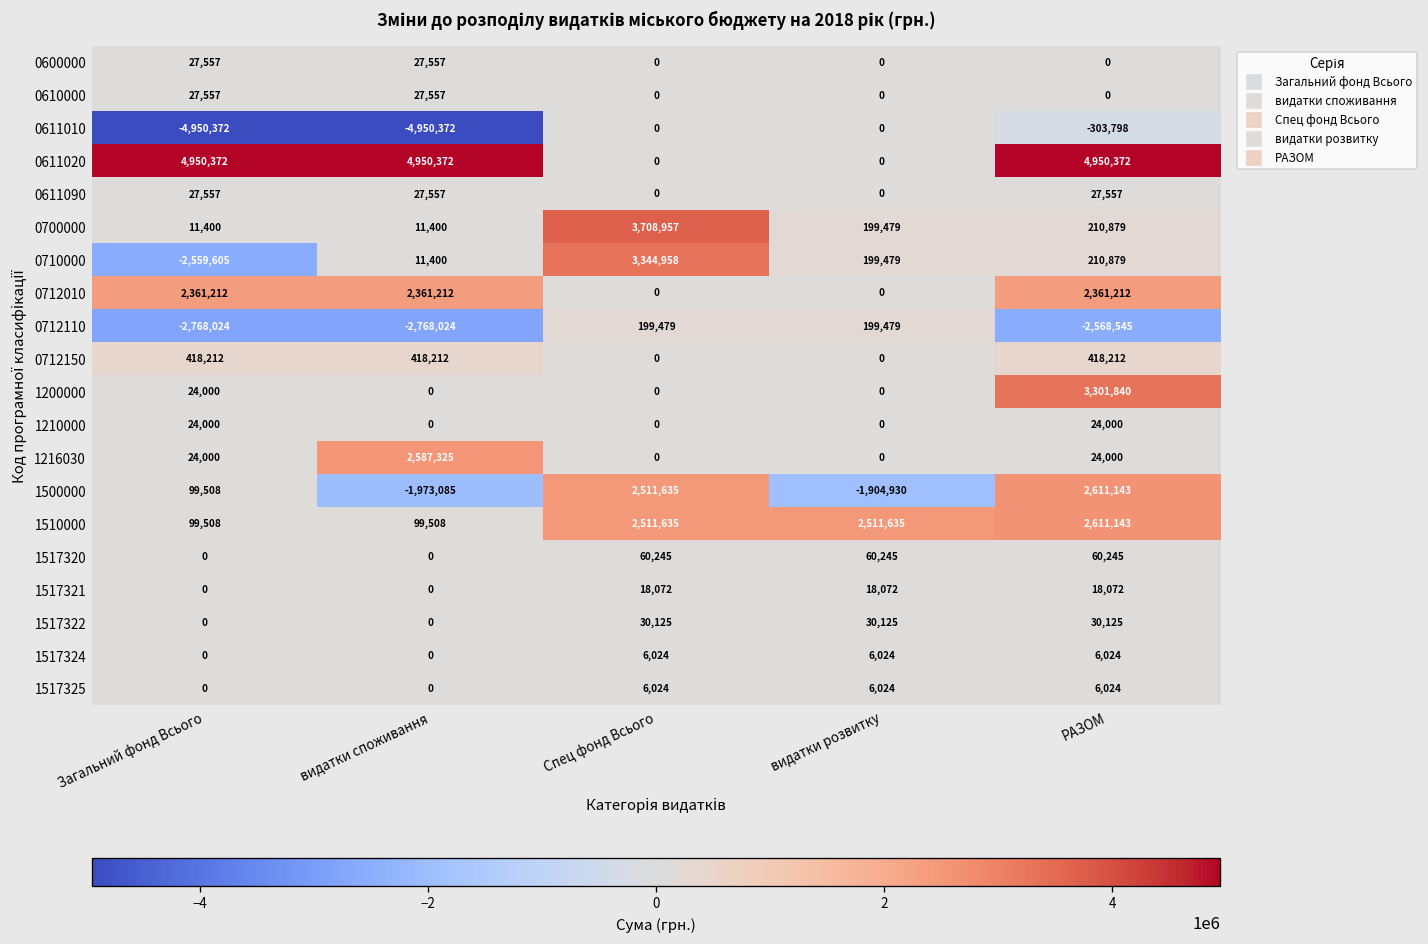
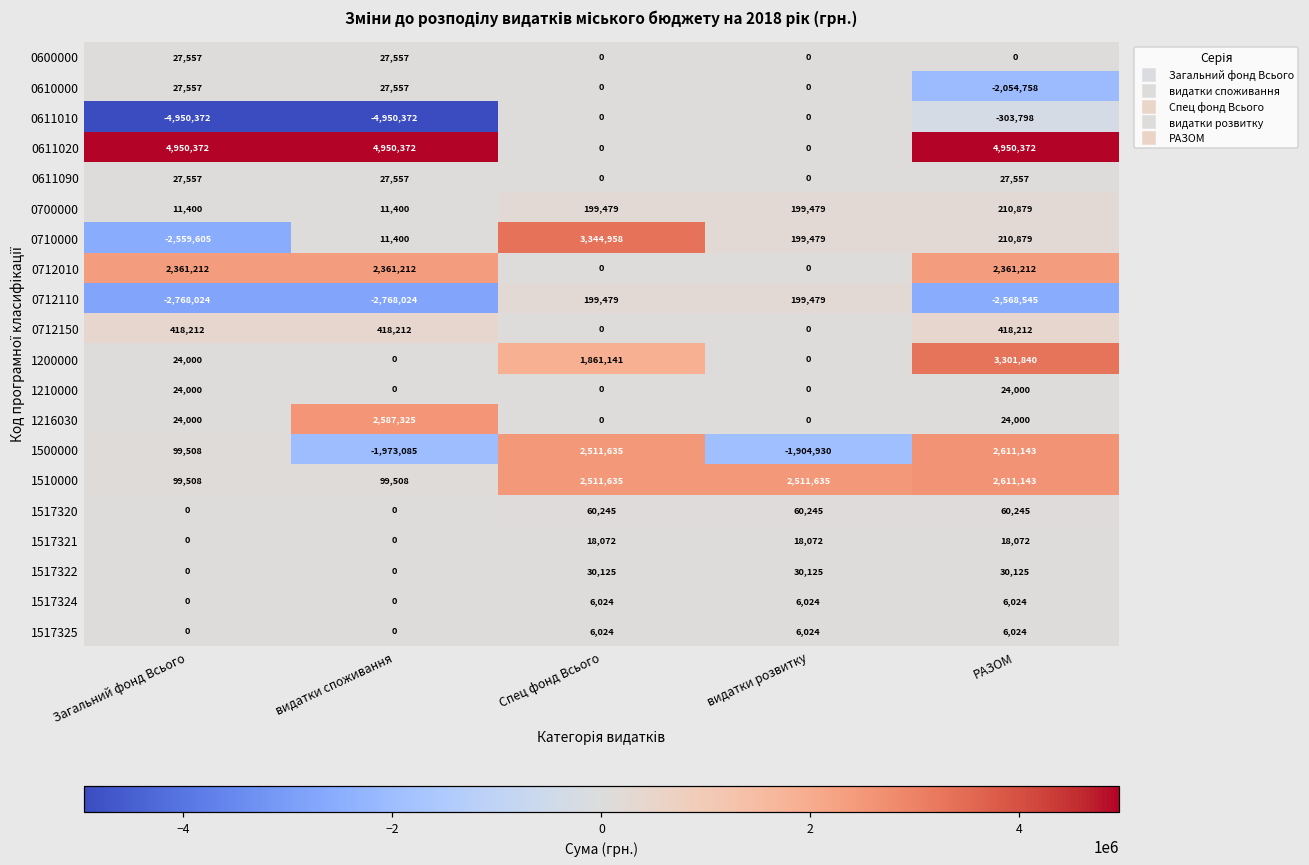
0610000, РАЗОМ: 0 -> -2,054,758
0700000, Спец фонд Всього: 3,708,957 -> 199,479
1200000, Спец фонд Всього: 0 -> 1,861,141
